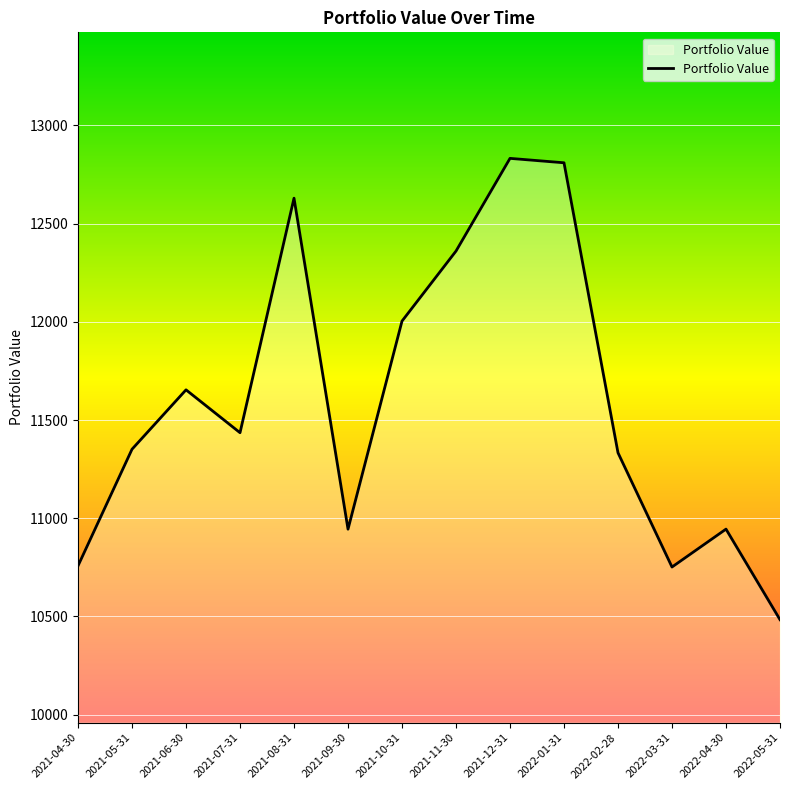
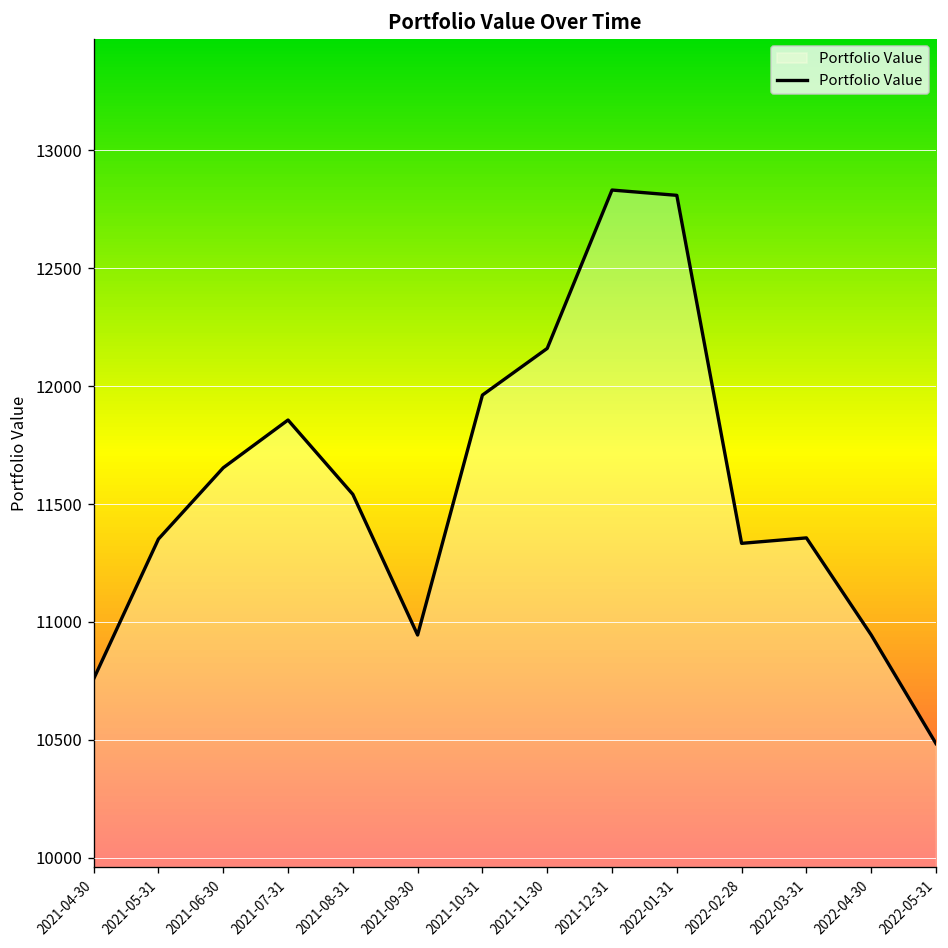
2021-07-31: 11440 -> 11860
2021-08-31: 12630 -> 11540
2021-10-31: 12000 -> 11960
2021-11-30: 12360 -> 12160
2022-03-31: 10750 -> 11360
